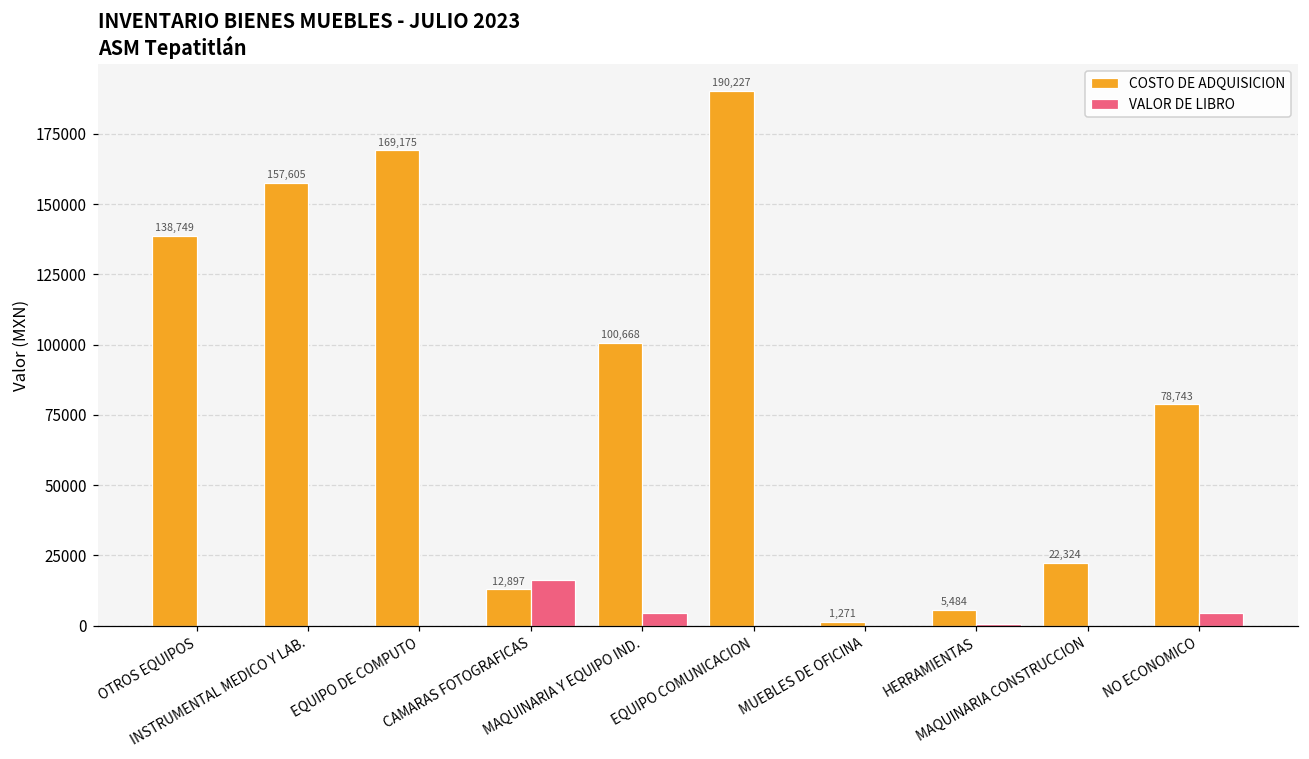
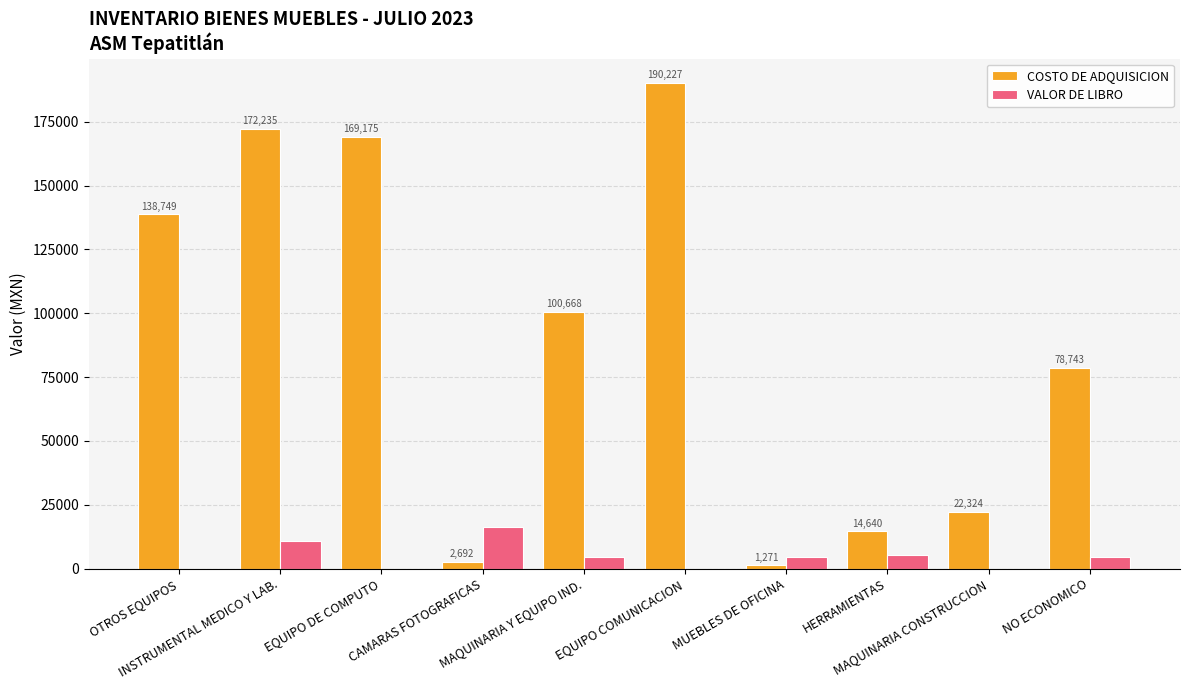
COSTO DE ADQUISICION, INSTRUMENTAL MEDICO Y LAB.: 157,605 -> 172,235
VALOR DE LIBRO, INSTRUMENTAL MEDICO Y LAB.: 0 -> 11000
COSTO DE ADQUISICION, CAMARAS FOTOGRAFICAS: 12,897 -> 2,692
VALOR DE LIBRO, MUEBLES DE OFICINA: 0 -> 4000
COSTO DE ADQUISICION, HERRAMIENTAS: 5,484 -> 14,640
VALOR DE LIBRO, HERRAMIENTAS: 0 -> 5000
